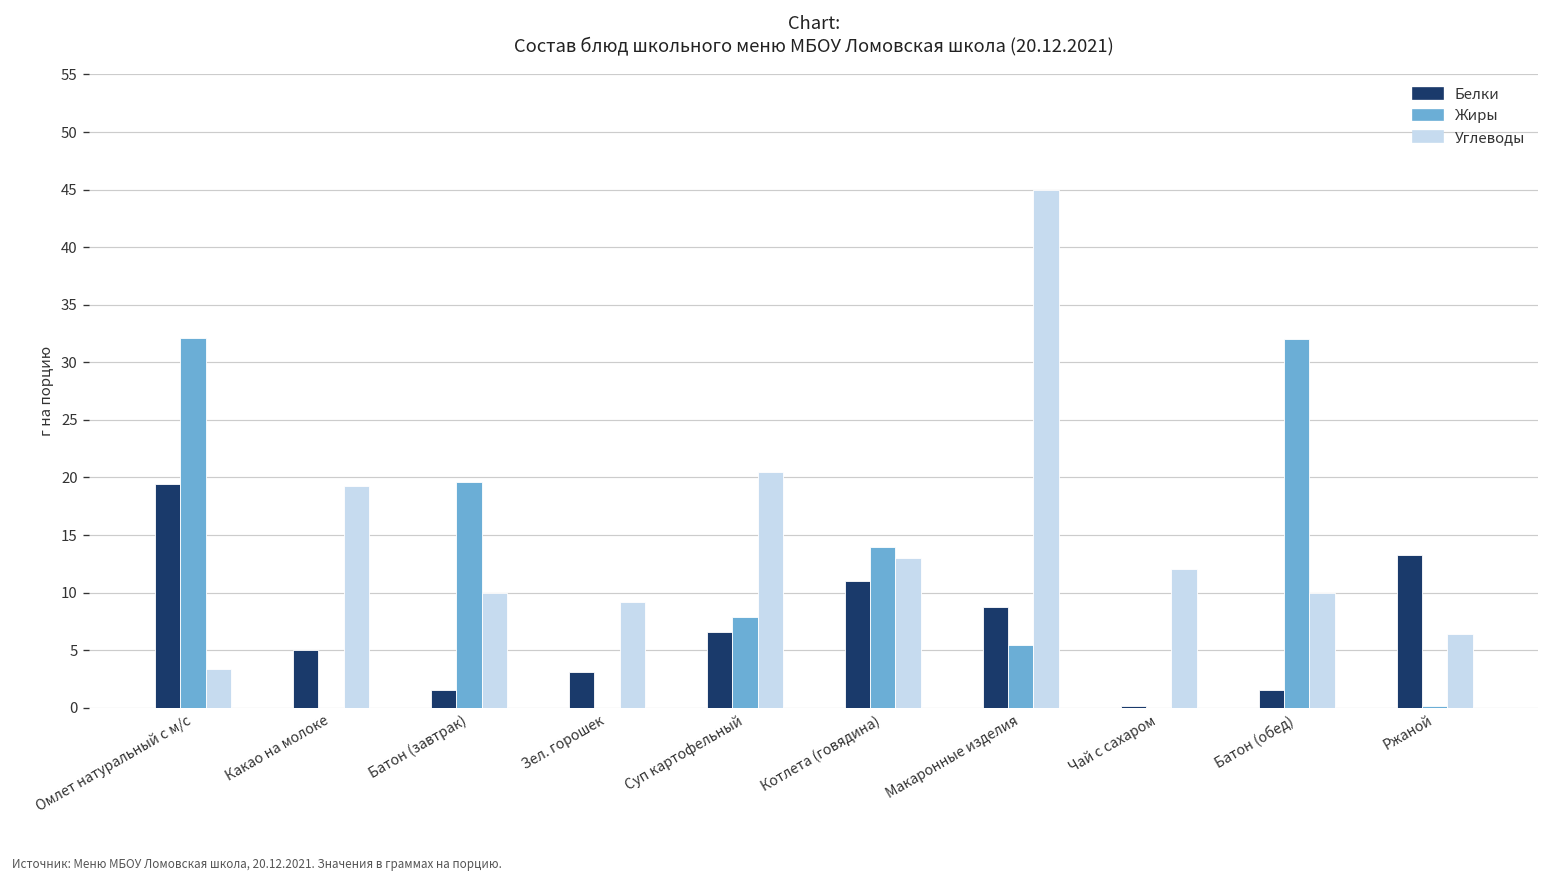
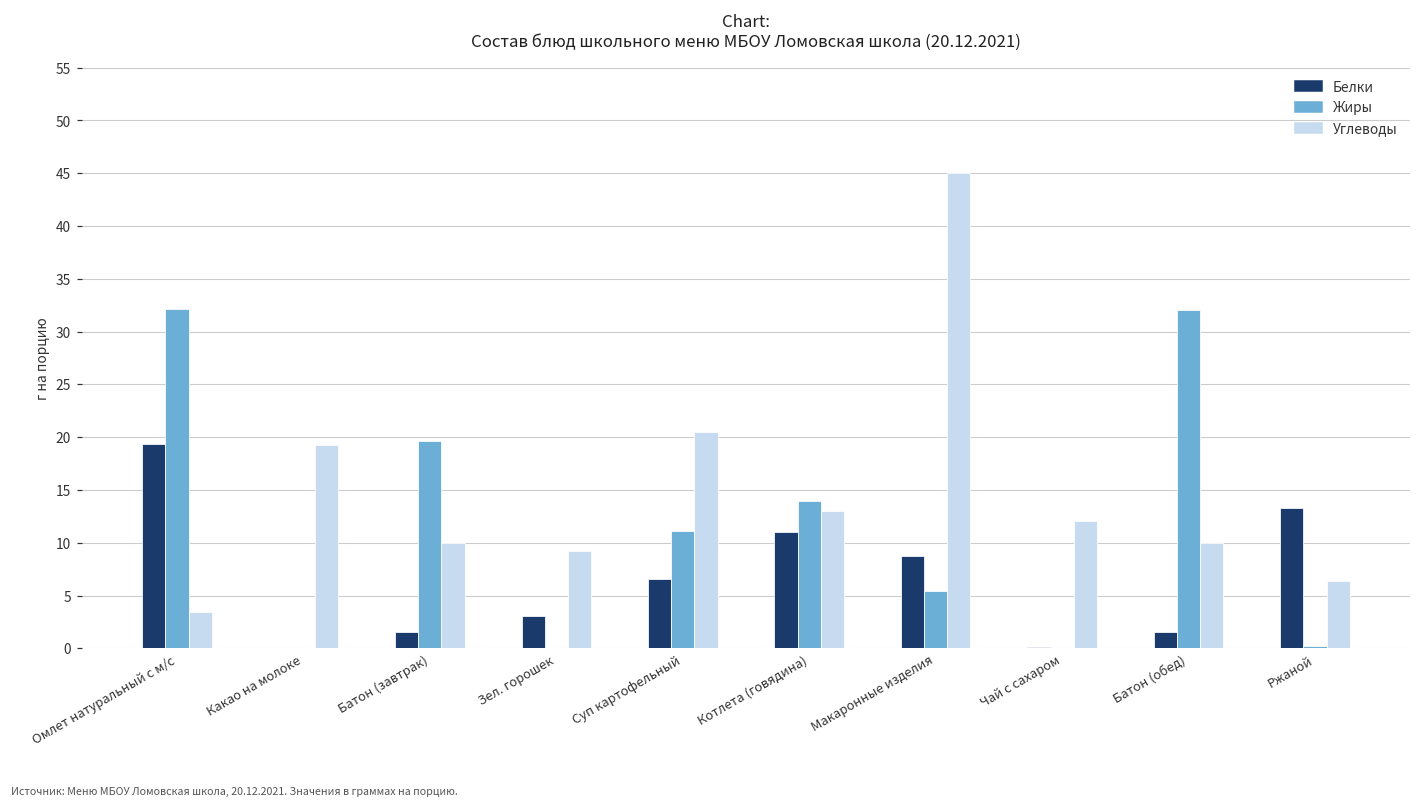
Белки, Какао на молоке: 5 -> 0
Жиры, Суп картофельный: 8 -> 11
